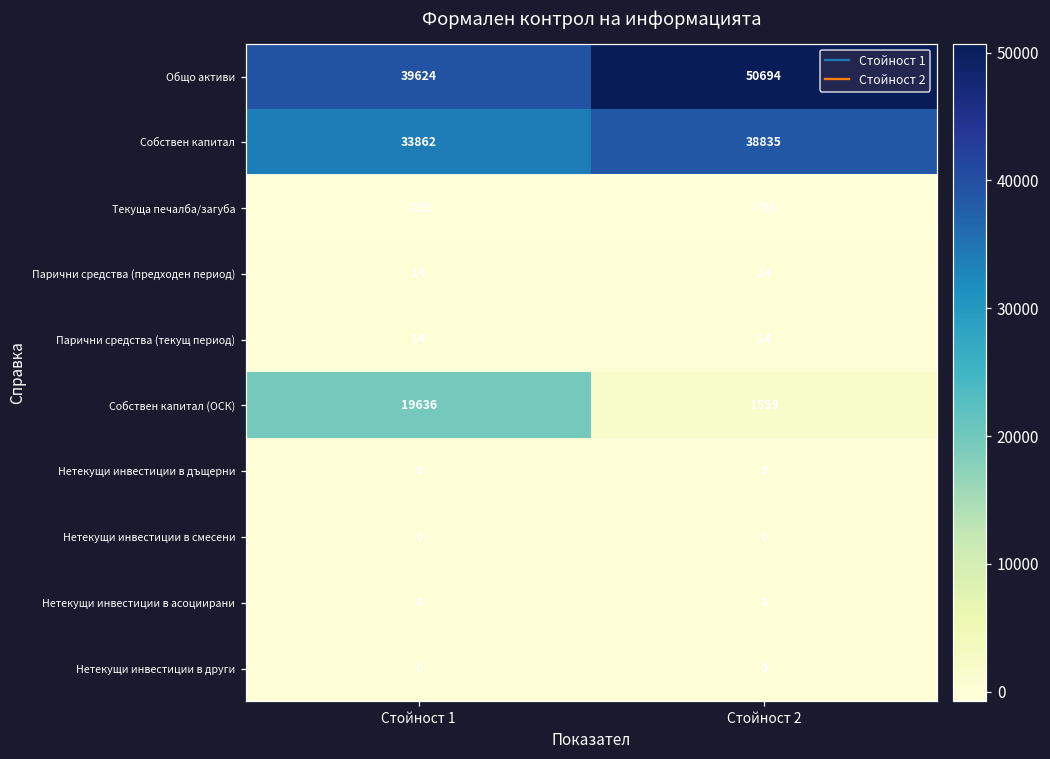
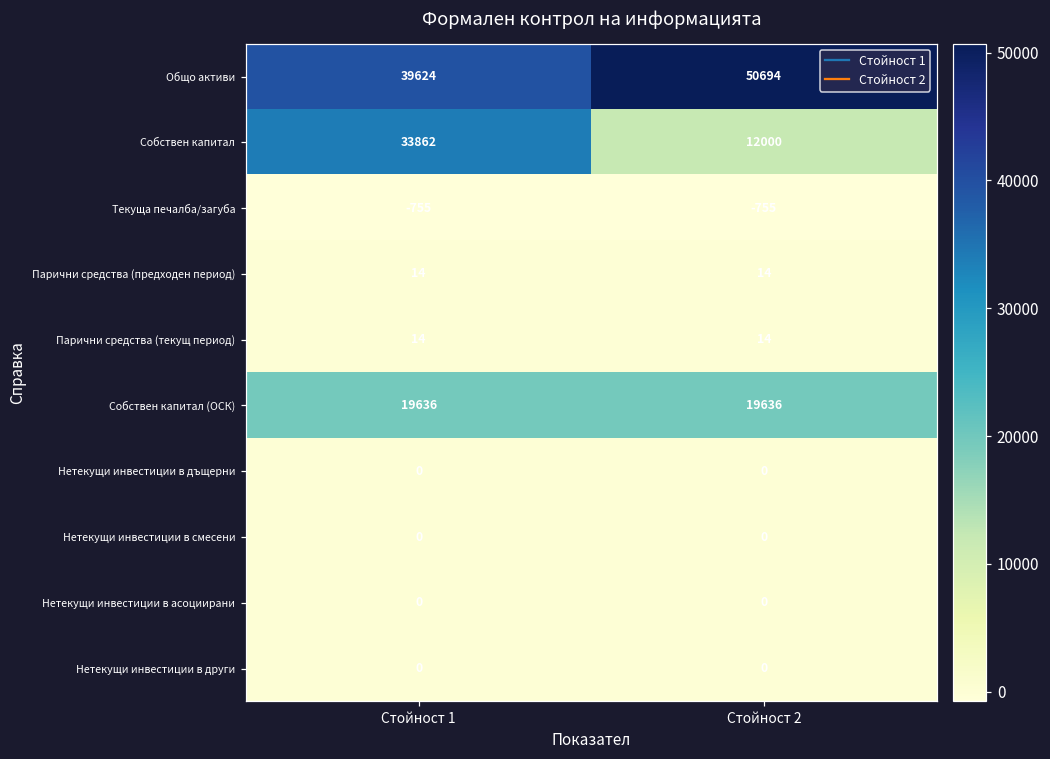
Собствен капитал, Стойност 2: 38835 -> 12000
Собствен капитал (ОСК), Стойност 2: 1559 -> 19636
